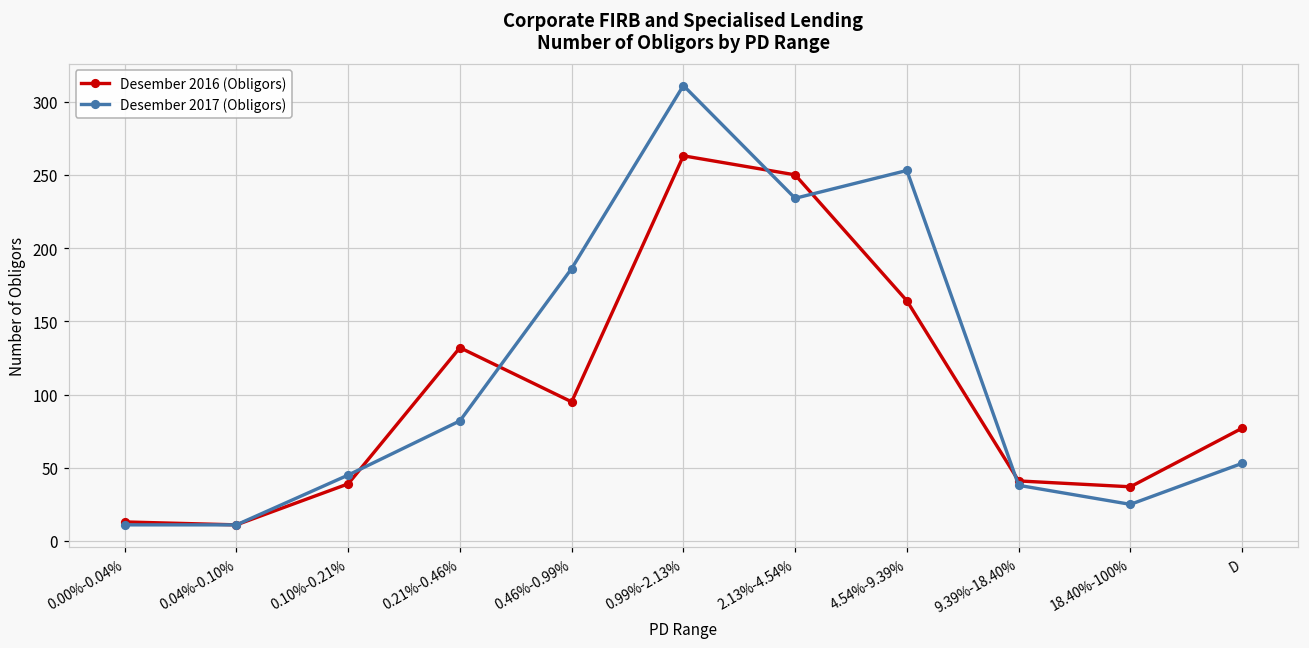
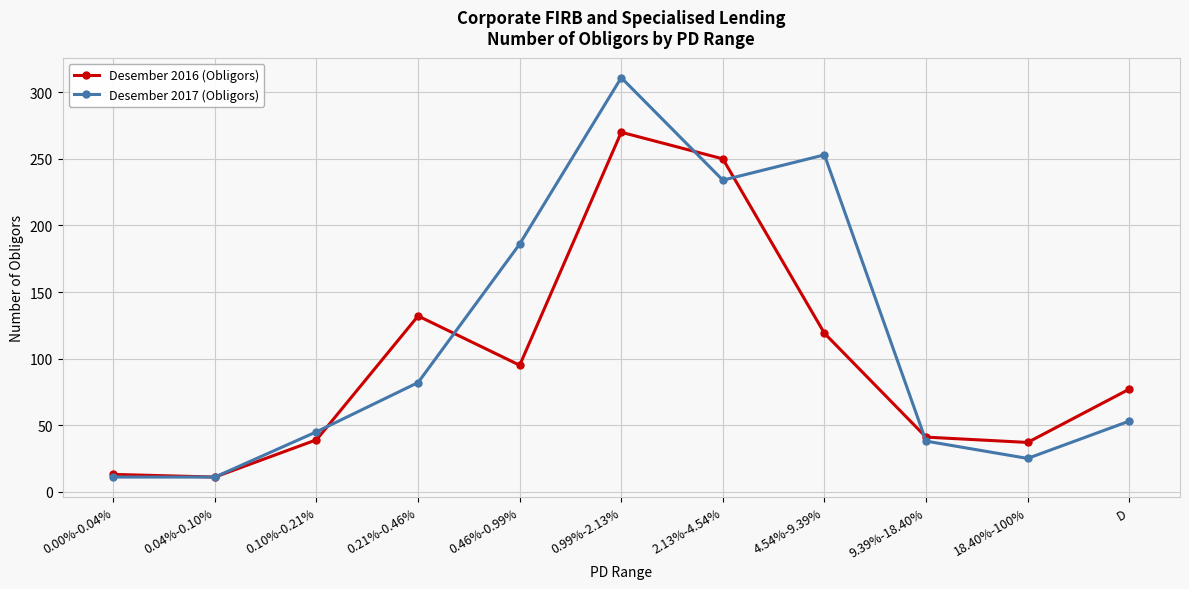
Desember 2016 (Obligors), 0.99%-2.13%: 263 -> 270
Desember 2016 (Obligors), 4.54%-9.39%: 164 -> 119
